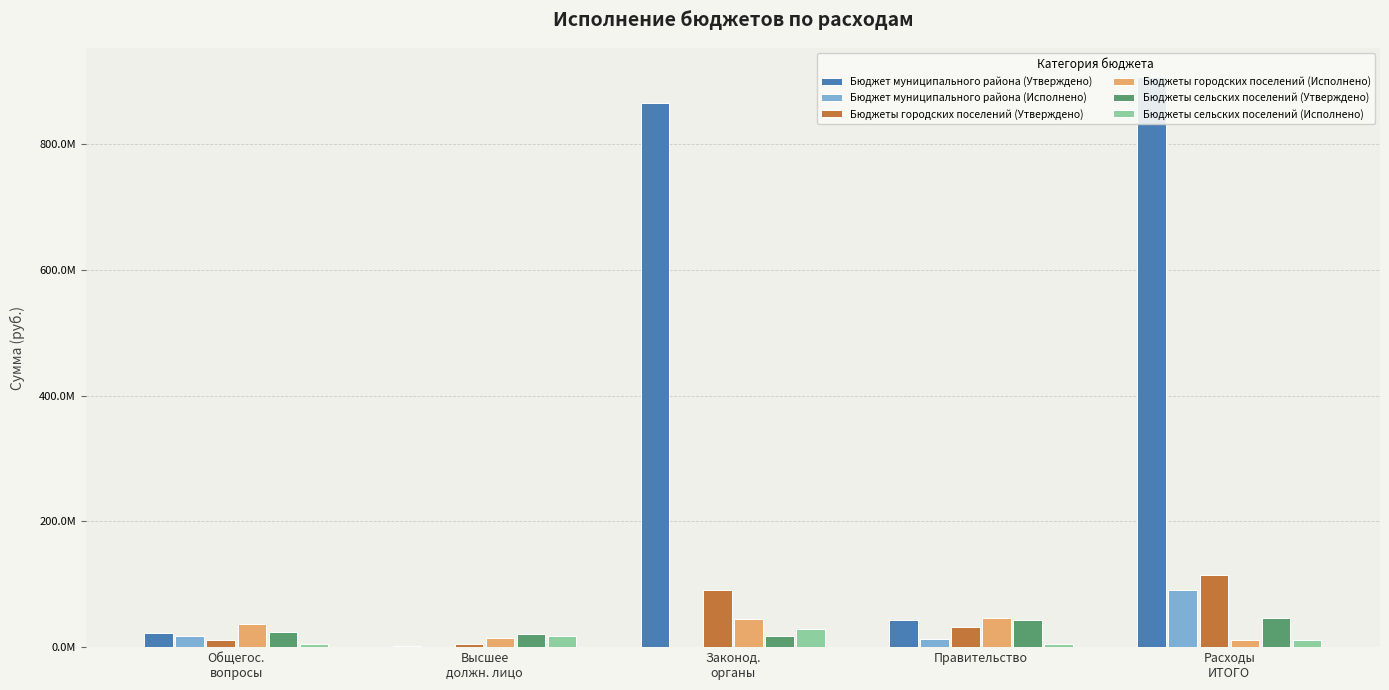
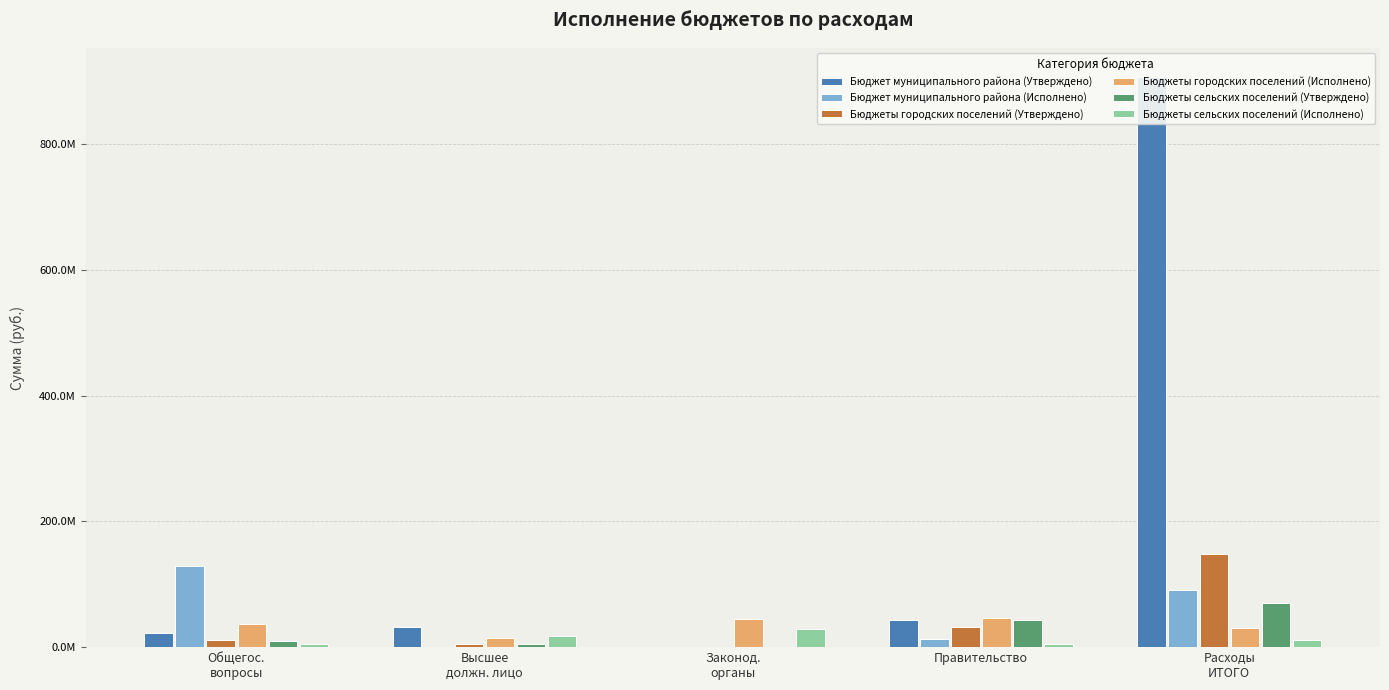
Бюджет муниципального района (Исполнено), Общегос. вопросы: 20000000 -> 130000000
Бюджеты сельских поселений (Утверждено), Общегос. вопросы: 20000000 -> 10000000
Бюджет муниципального района (Утверждено), Высшее должн. лицо: 0 -> 30000000
Бюджеты сельских поселений (Утверждено), Высшее должн. лицо: 20000000 -> 0
Бюджет муниципального района (Утверждено), Законод. органы: 860000000 -> 0
Бюджеты городских поселений (Утверждено), Законод. органы: 90000000 -> 0
Бюджеты сельских поселений (Утверждено), Законод. органы: 20000000 -> 0
Бюджеты городских поселений (Утверждено), Расходы ИТОГО: 120000000 -> 150000000
Бюджеты городских поселений (Исполнено), Расходы ИТОГО: 10000000 -> 30000000
Бюджеты сельских поселений (Утверждено), Расходы ИТОГО: 50000000 -> 70000000
